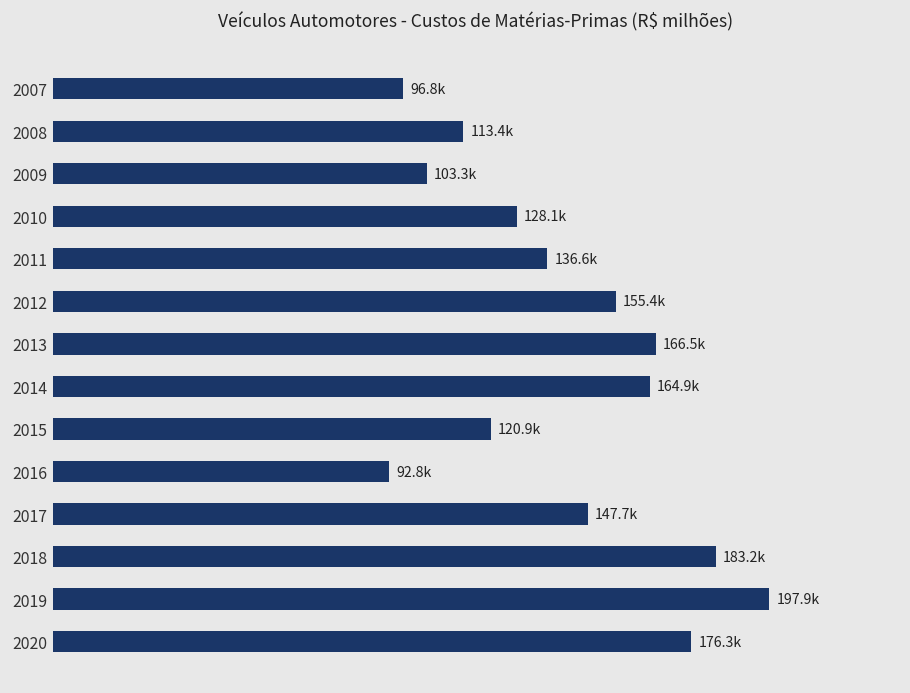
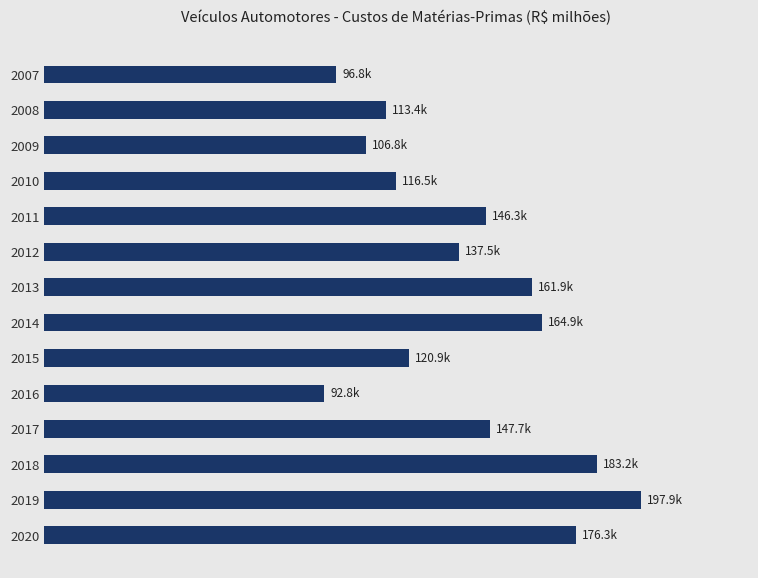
2009: 103.3k -> 106.8k
2010: 128.1k -> 116.5k
2011: 136.6k -> 146.3k
2012: 155.4k -> 137.5k
2013: 166.5k -> 161.9k
